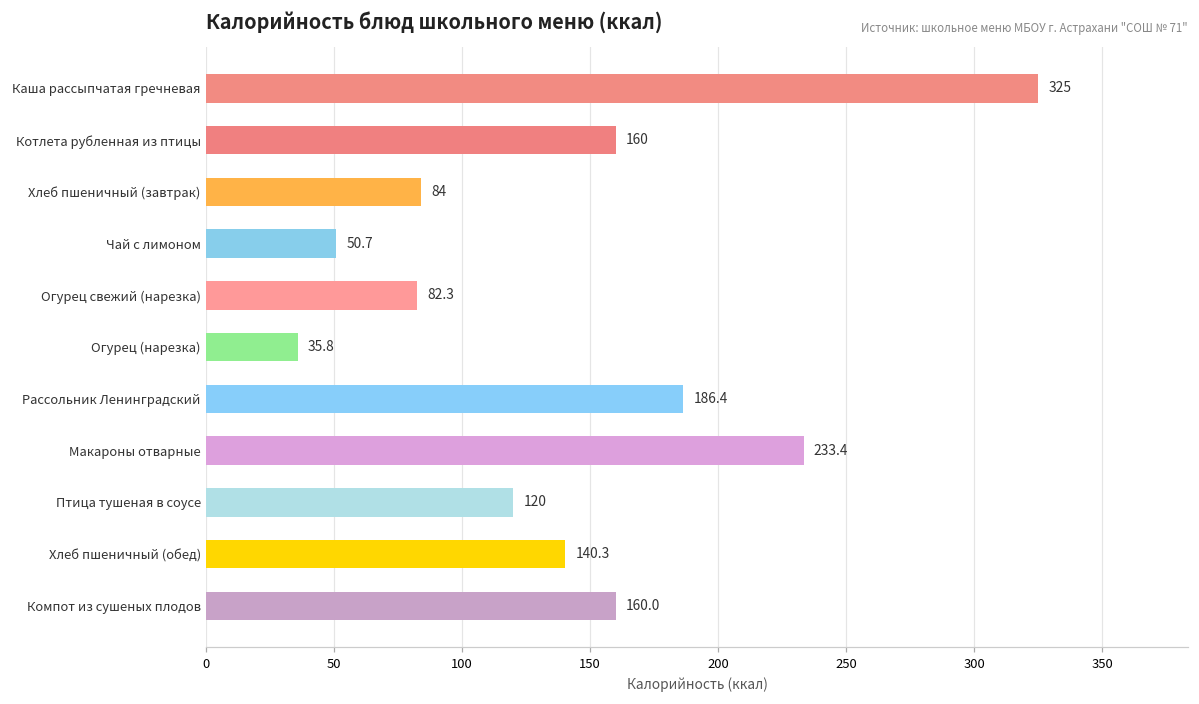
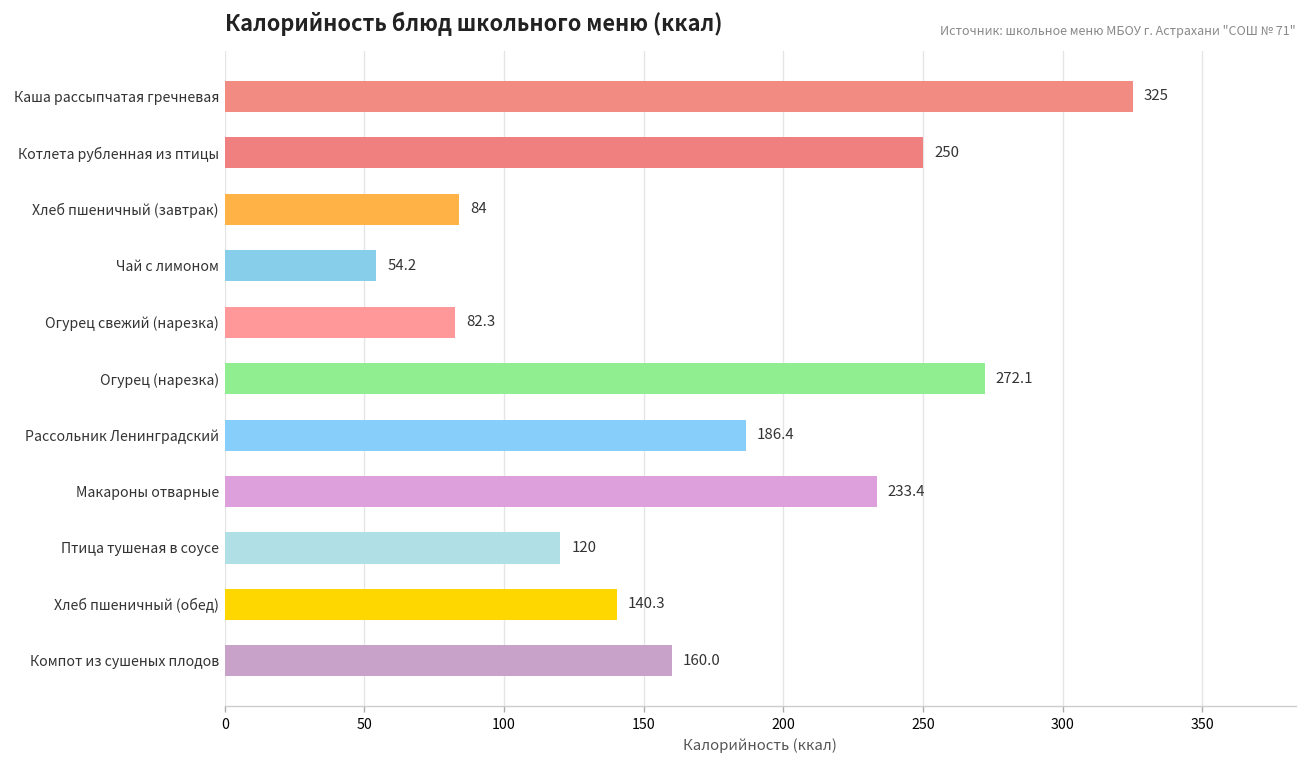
Котлета рубленная из птицы: 160 -> 250
Чай с лимоном: 50.7 -> 54.2
Огурец (нарезка): 35.8 -> 272.1
